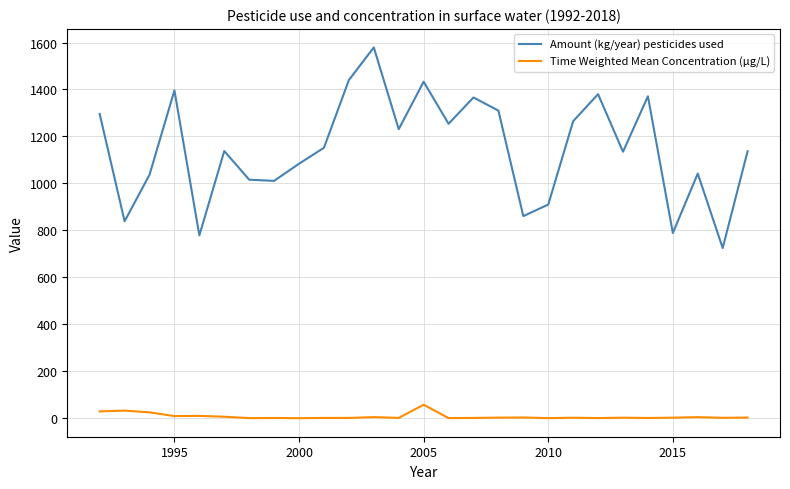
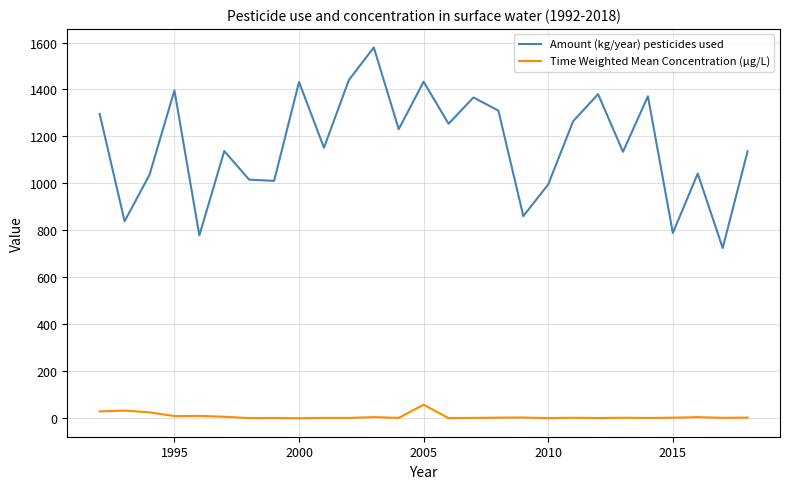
Amount (kg/year) pesticides used, 2000: 1080 -> 1430
Amount (kg/year) pesticides used, 2010: 910 -> 1000
